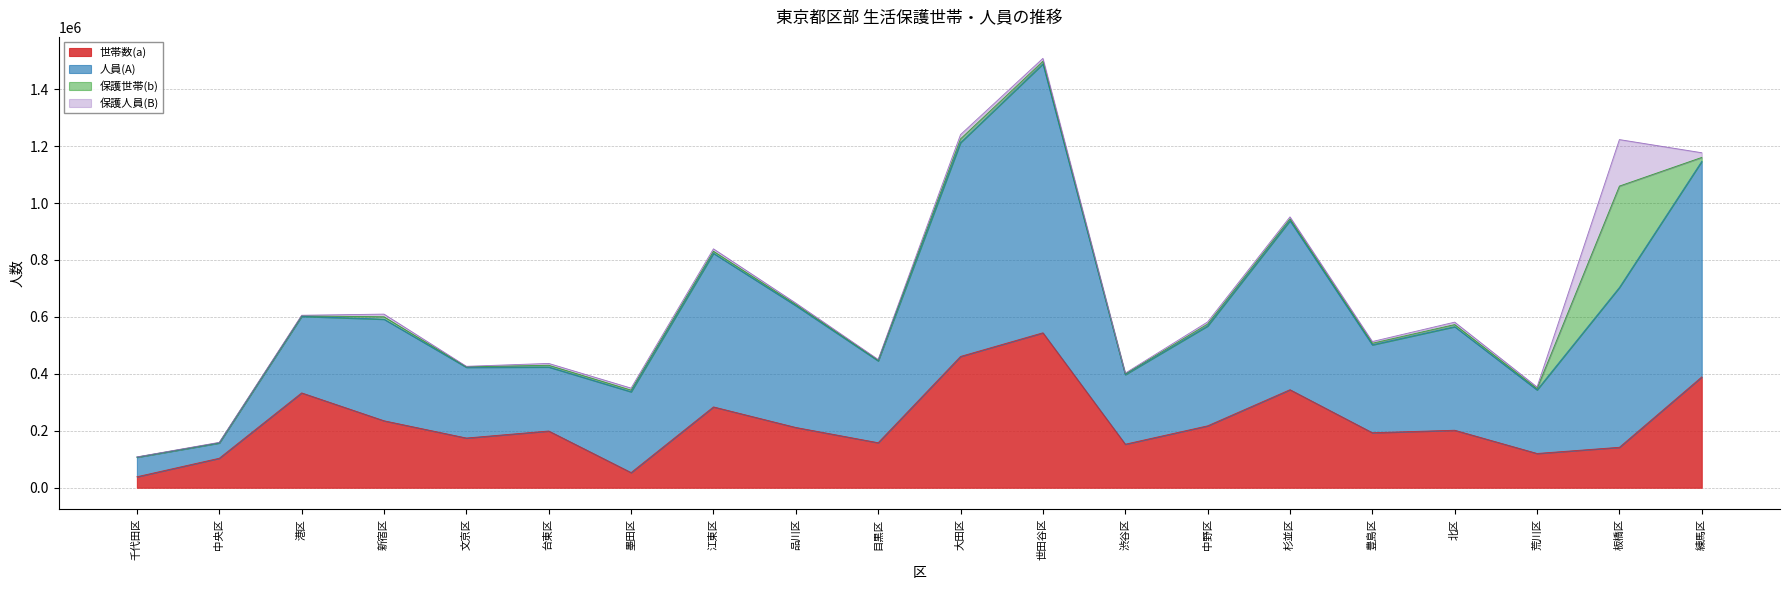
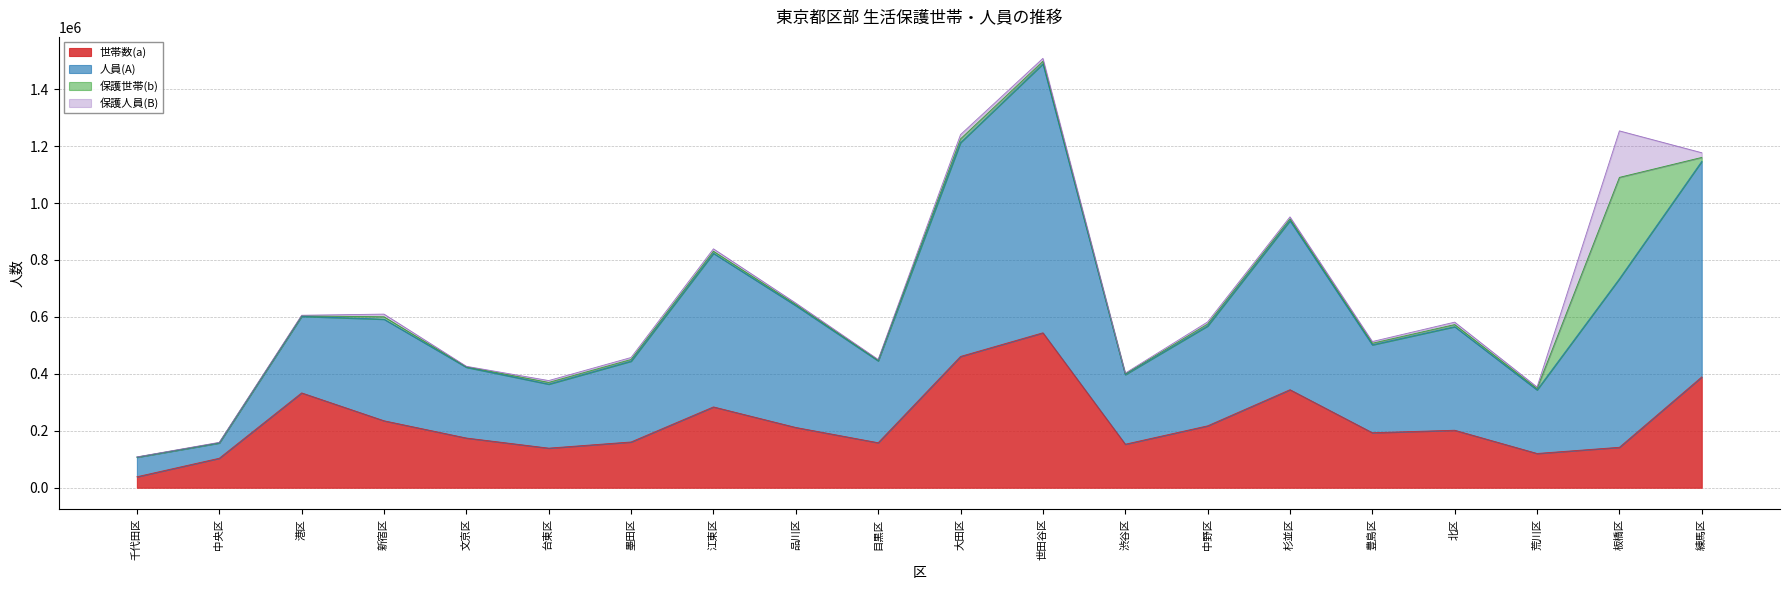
世帯数(a), 台東区: 200000 -> 140000
世帯数(a), 墨田区: 50000 -> 160000
人員(A), 板橋区: 560000 -> 590000
